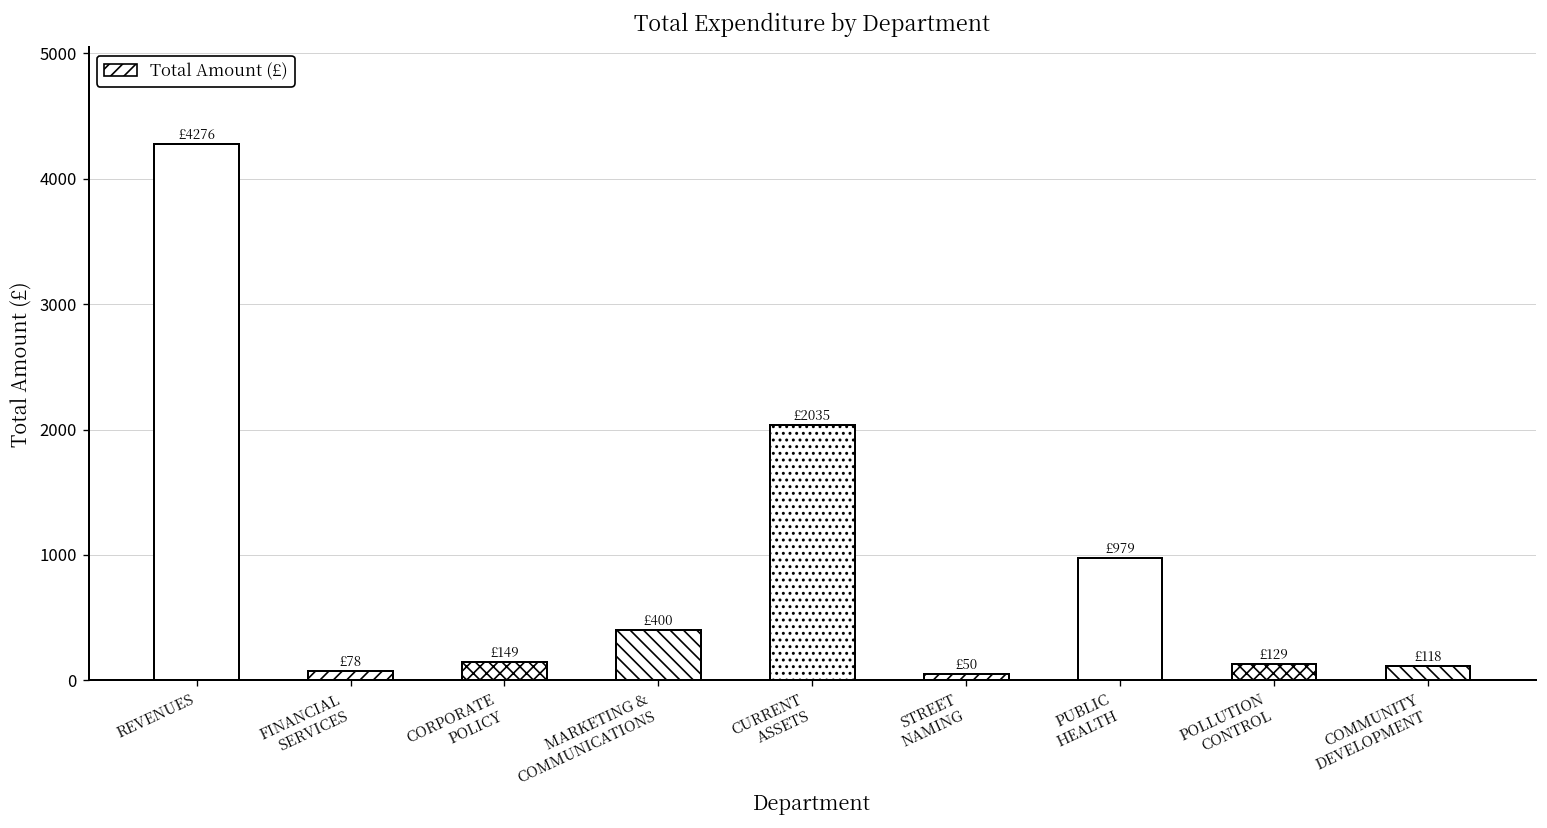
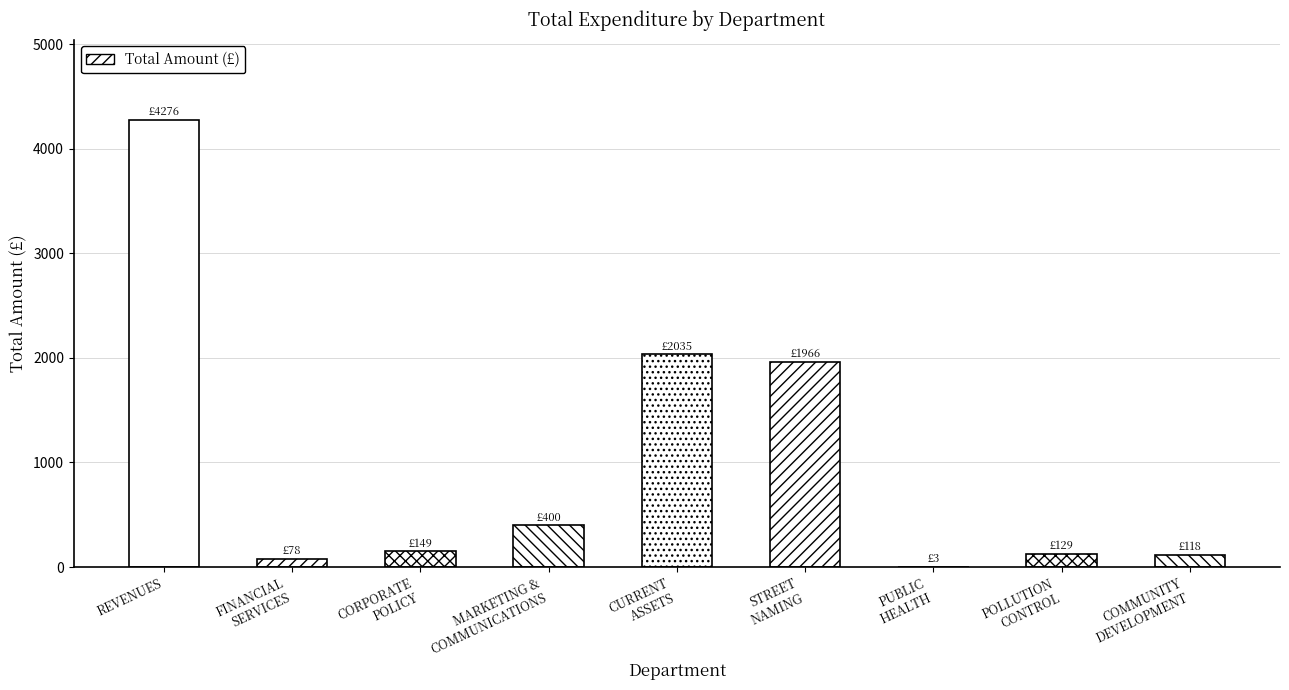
STREET NAMING: £50 -> £1966
PUBLIC HEALTH: £979 -> £3
